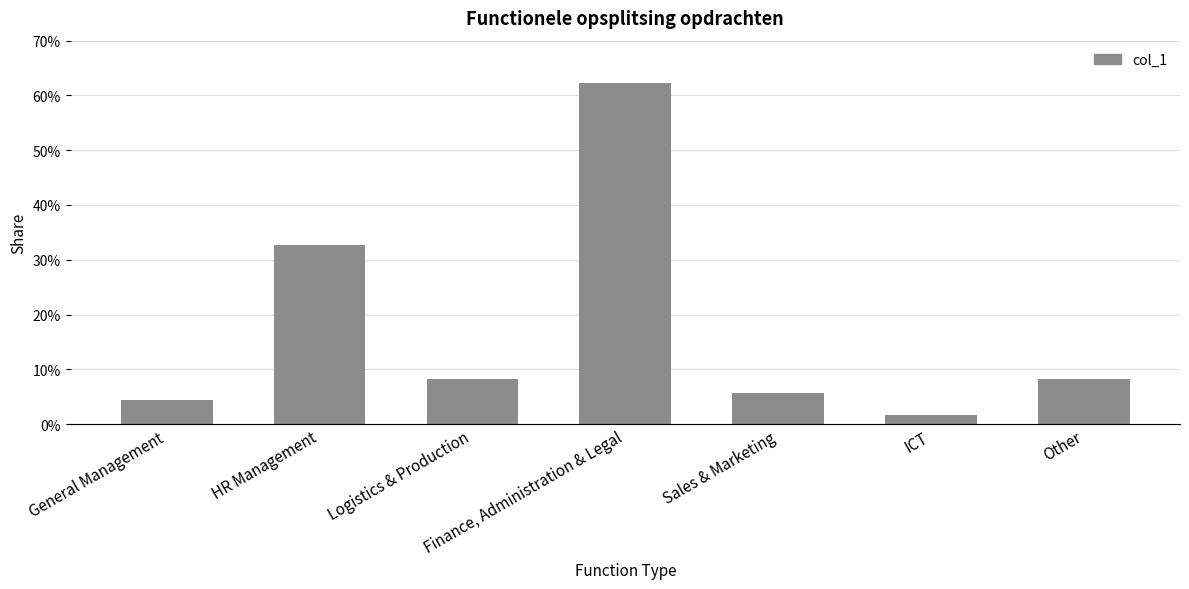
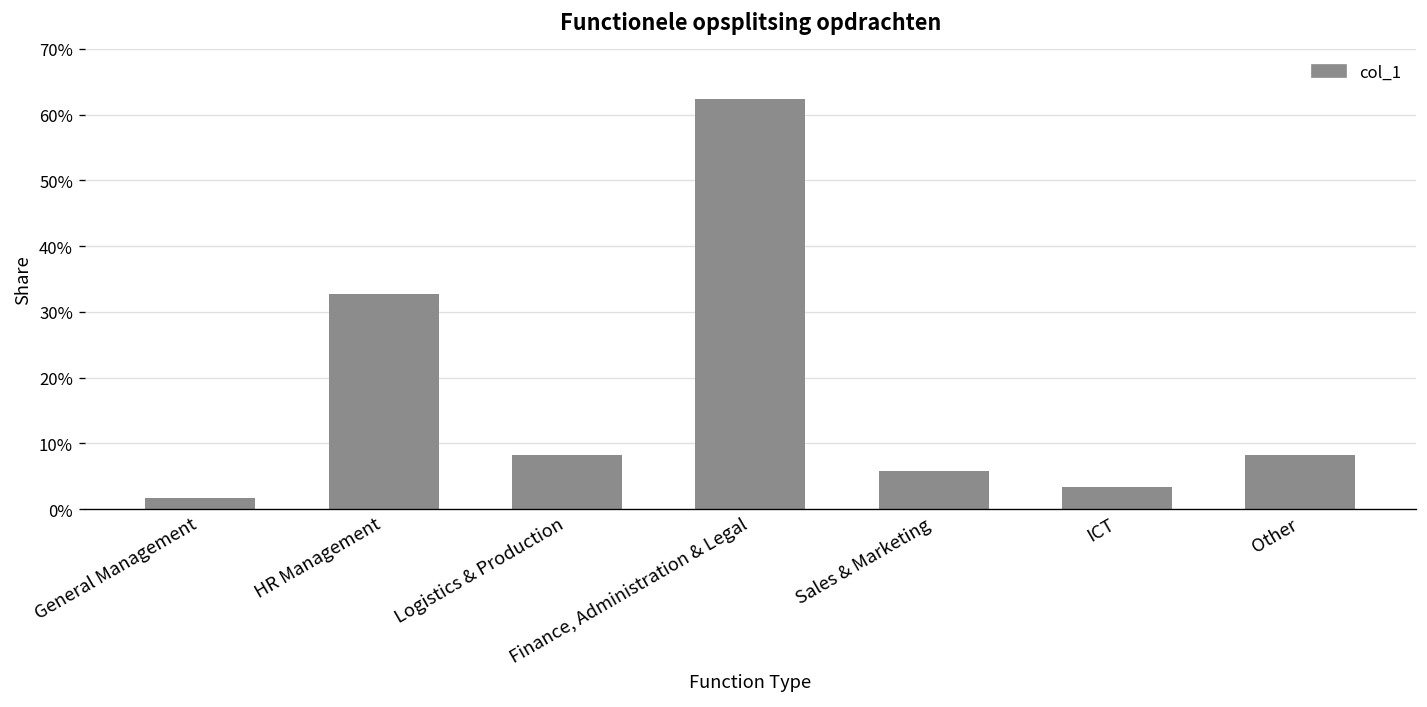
General Management: 4% -> 2%
ICT: 2% -> 3%
